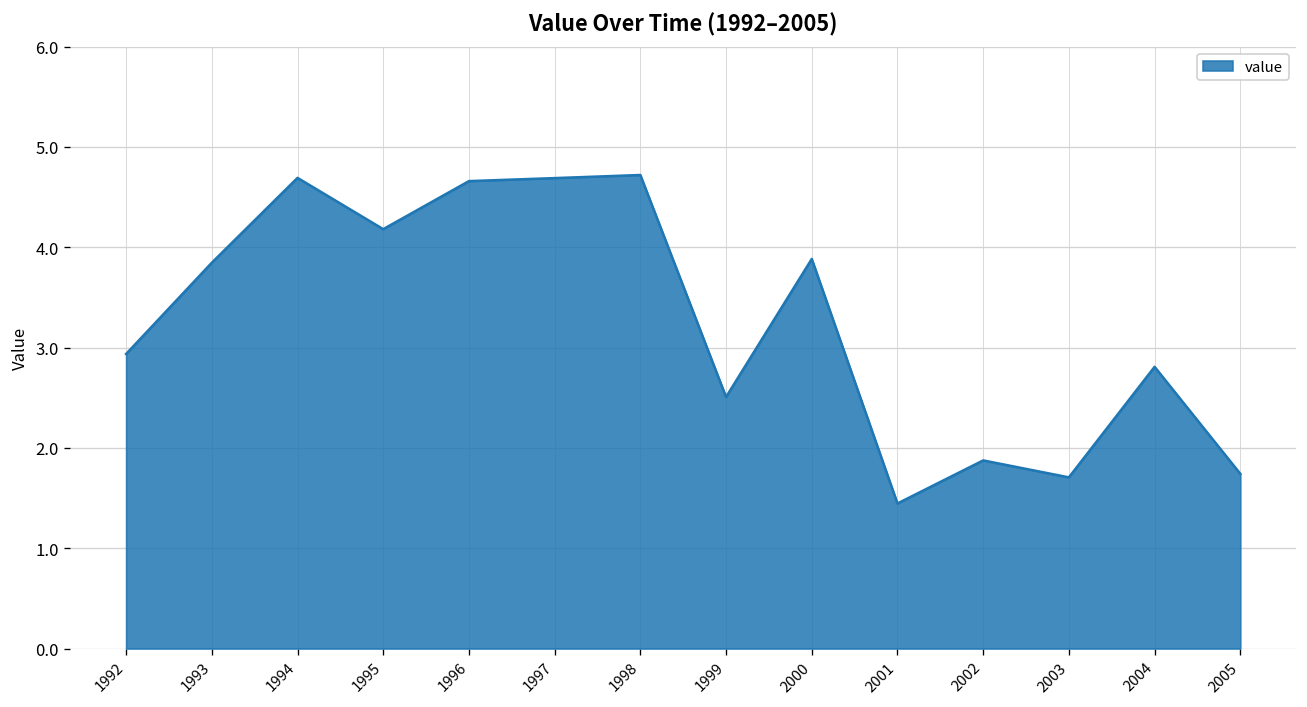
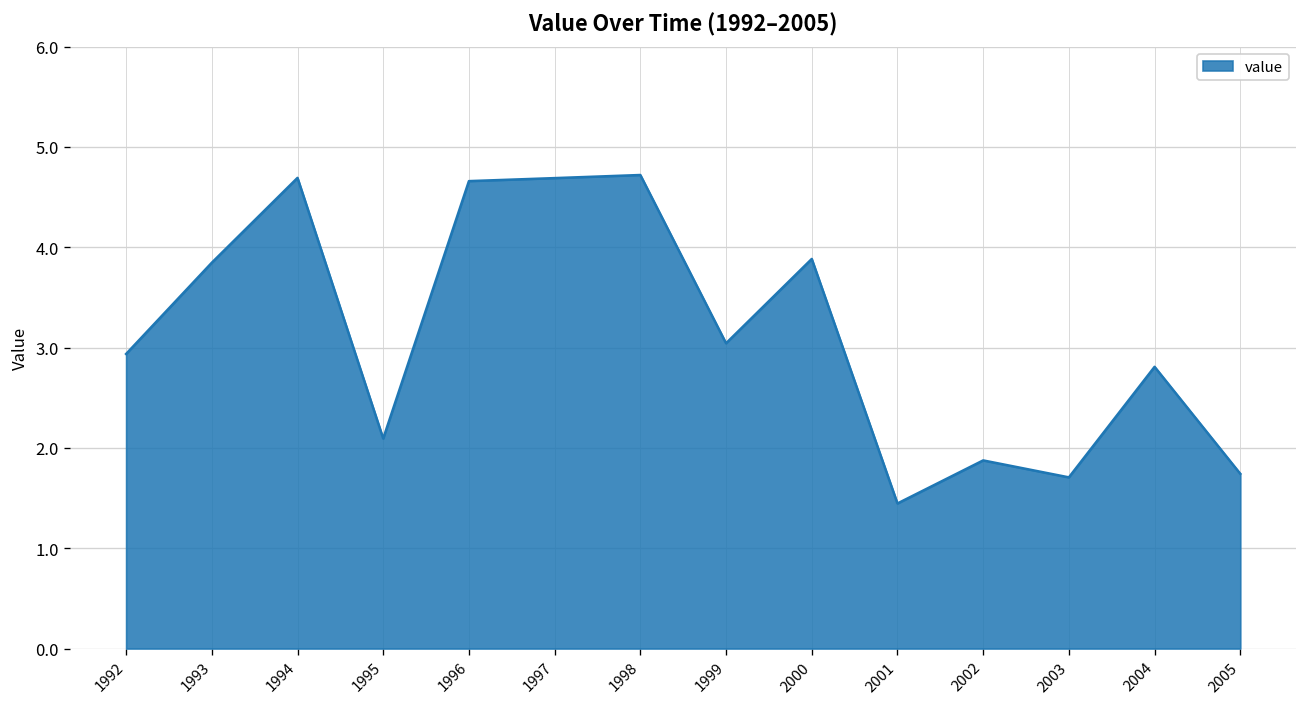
1995: 4.2 -> 2.1
1999: 2.5 -> 3.0
